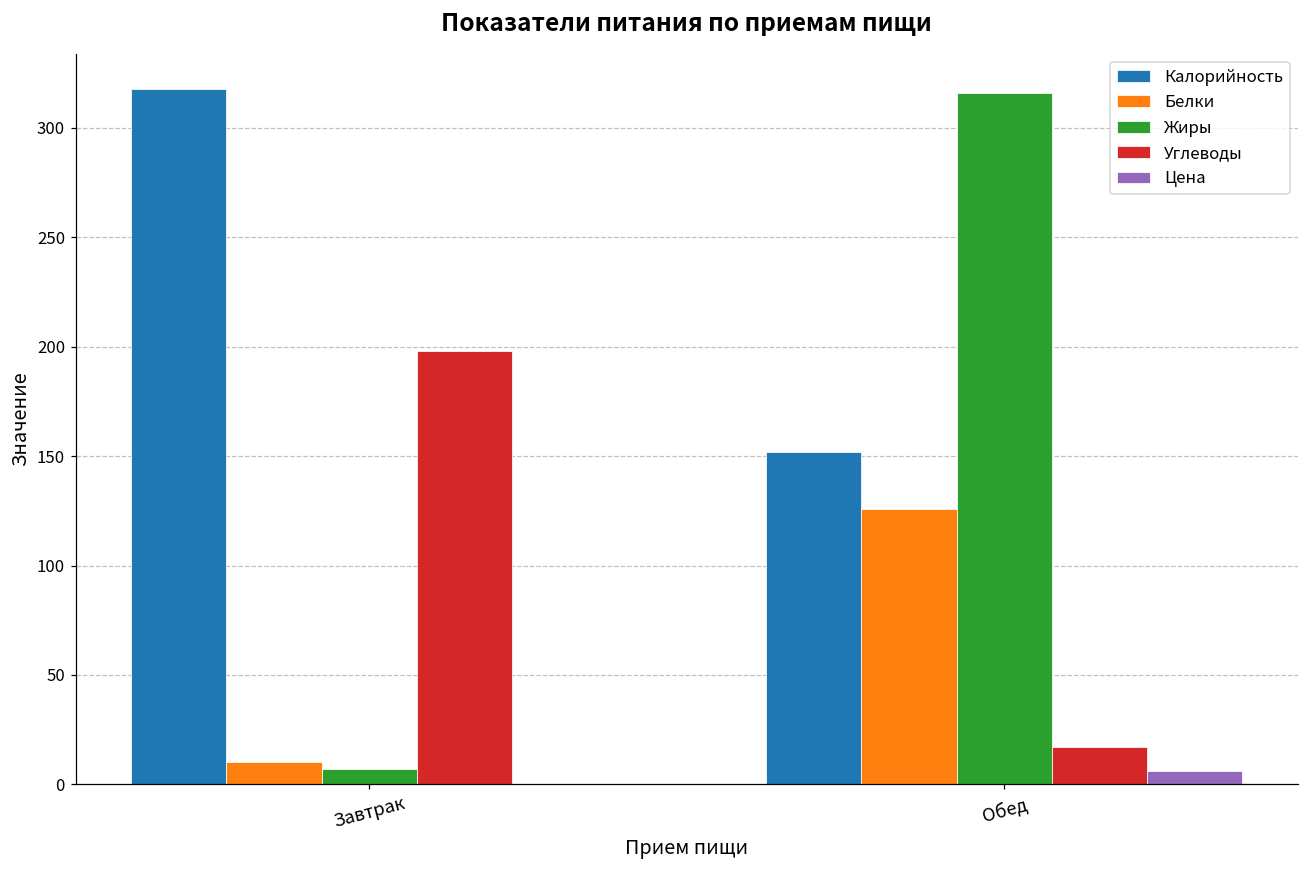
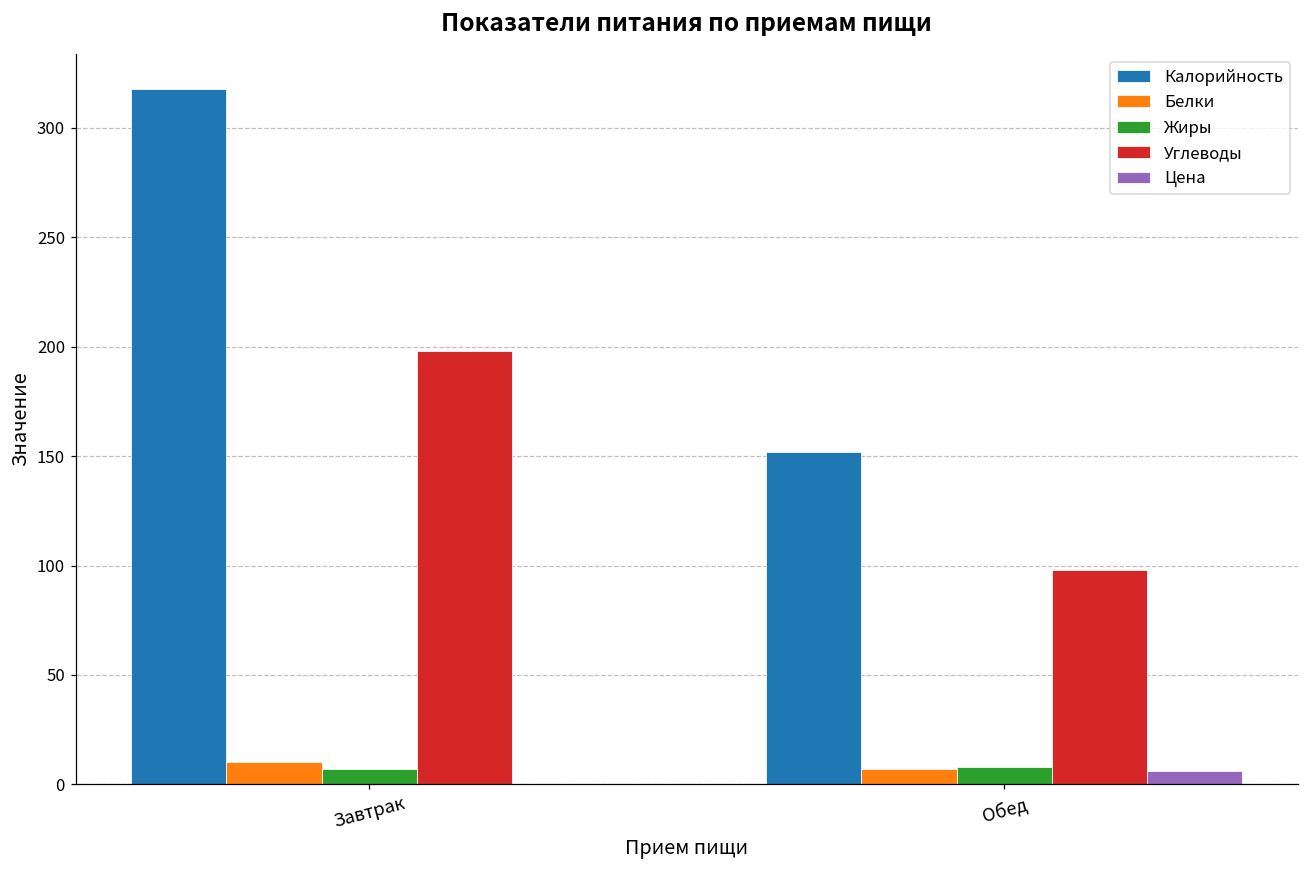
Белки, Обед: 126 -> 7
Жиры, Обед: 316 -> 8
Углеводы, Обед: 17 -> 98
